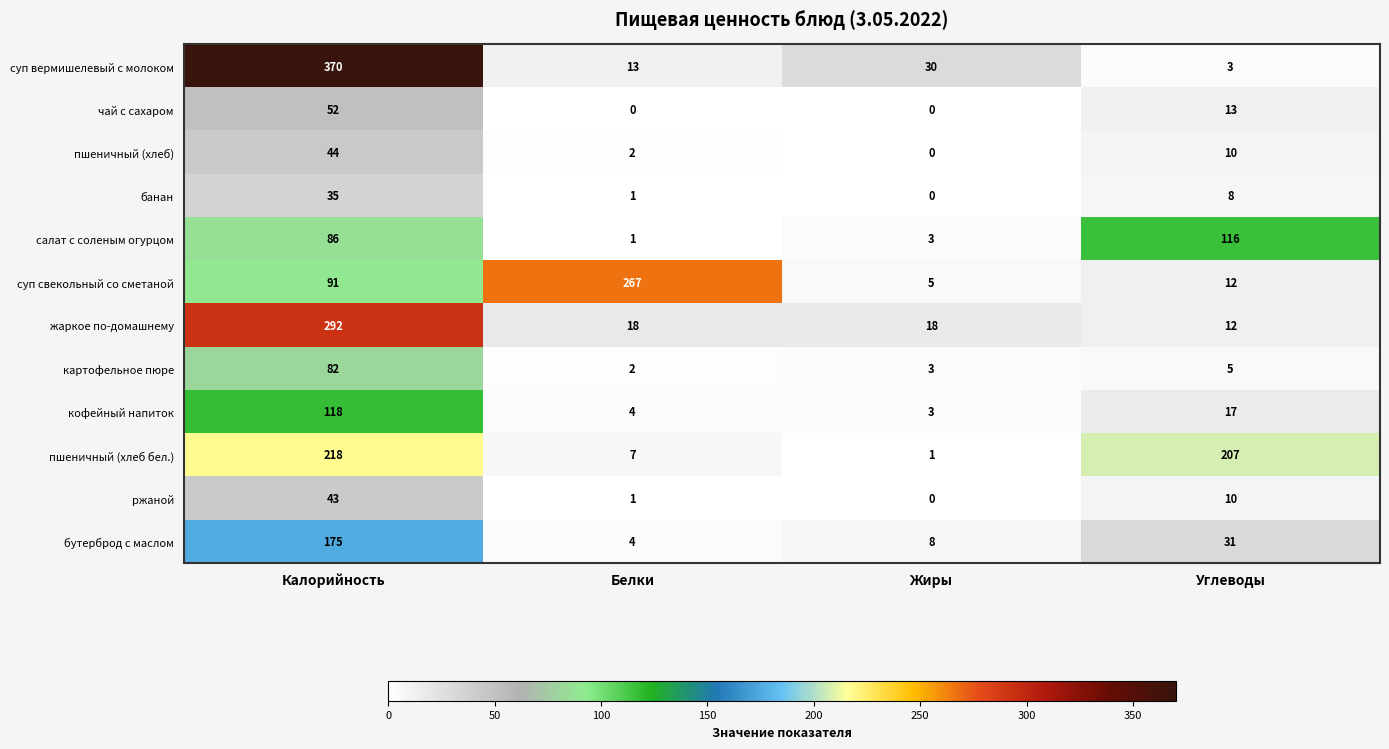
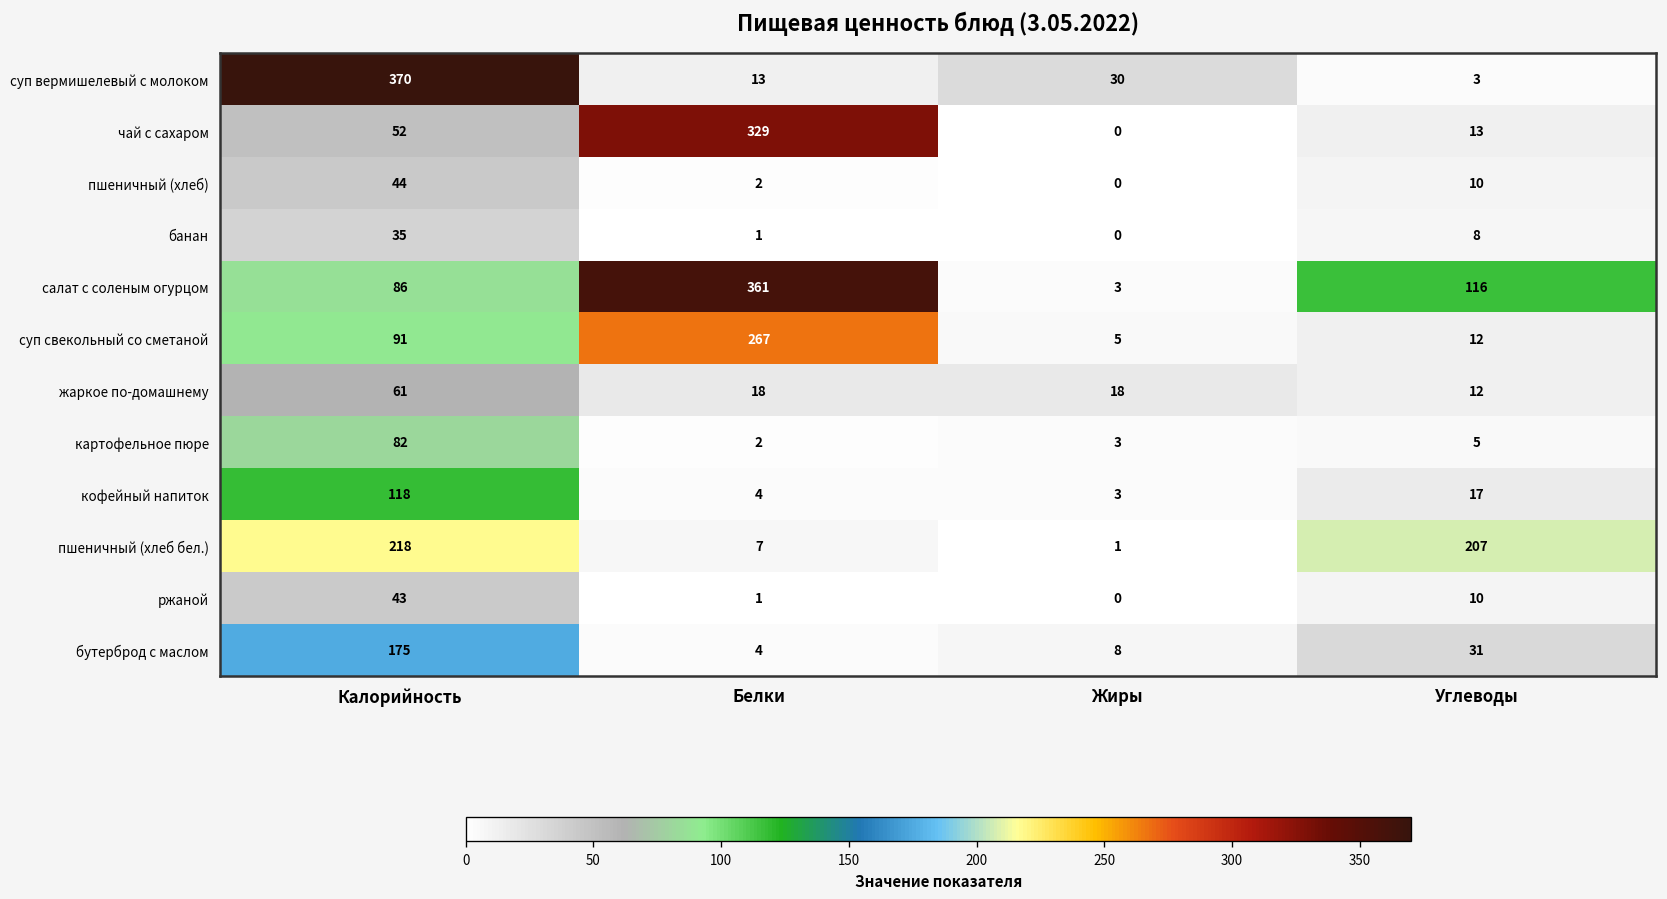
чай с сахаром, Белки: 0 -> 329
салат с соленым огурцом, Белки: 1 -> 361
жаркое по-домашнему, Калорийность: 292 -> 61
